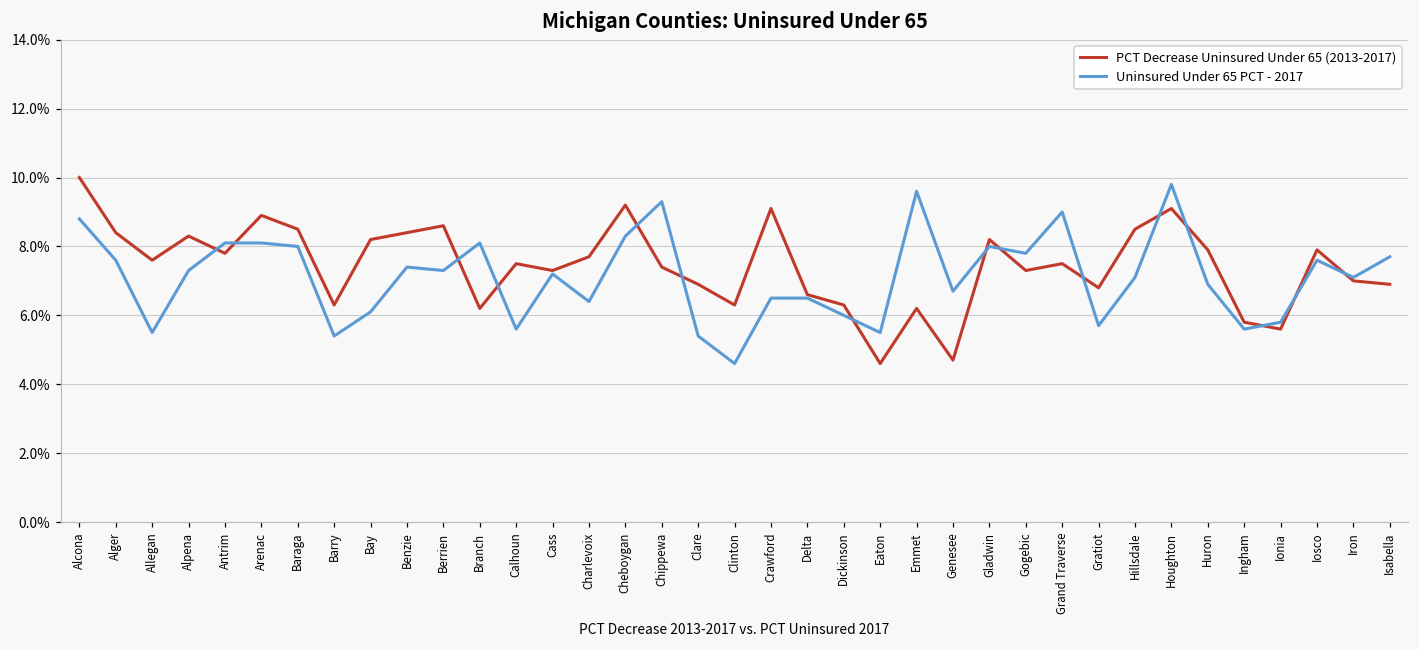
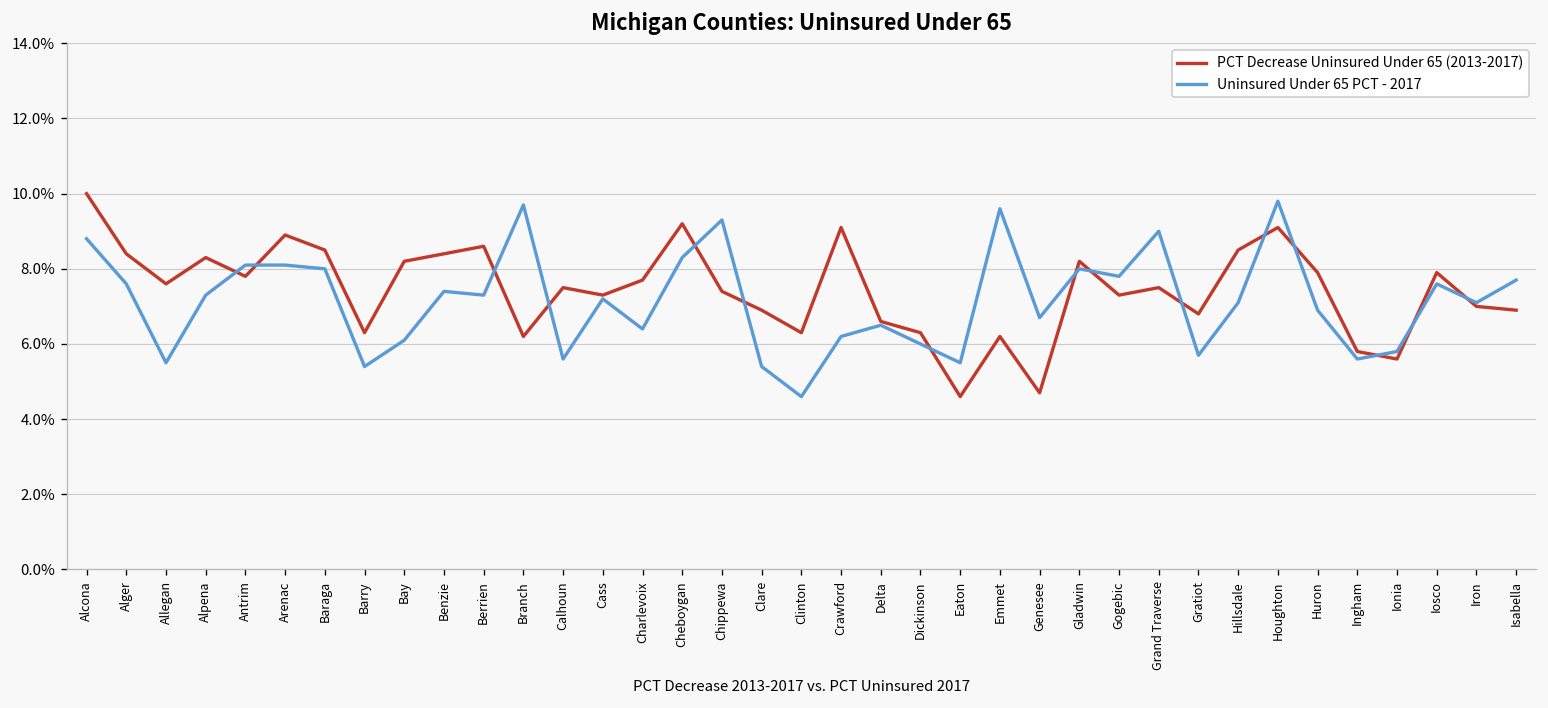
Uninsured Under 65 PCT - 2017, Branch: 8.1% -> 9.7%
Uninsured Under 65 PCT - 2017, Crawford: 6.5% -> 6.2%
